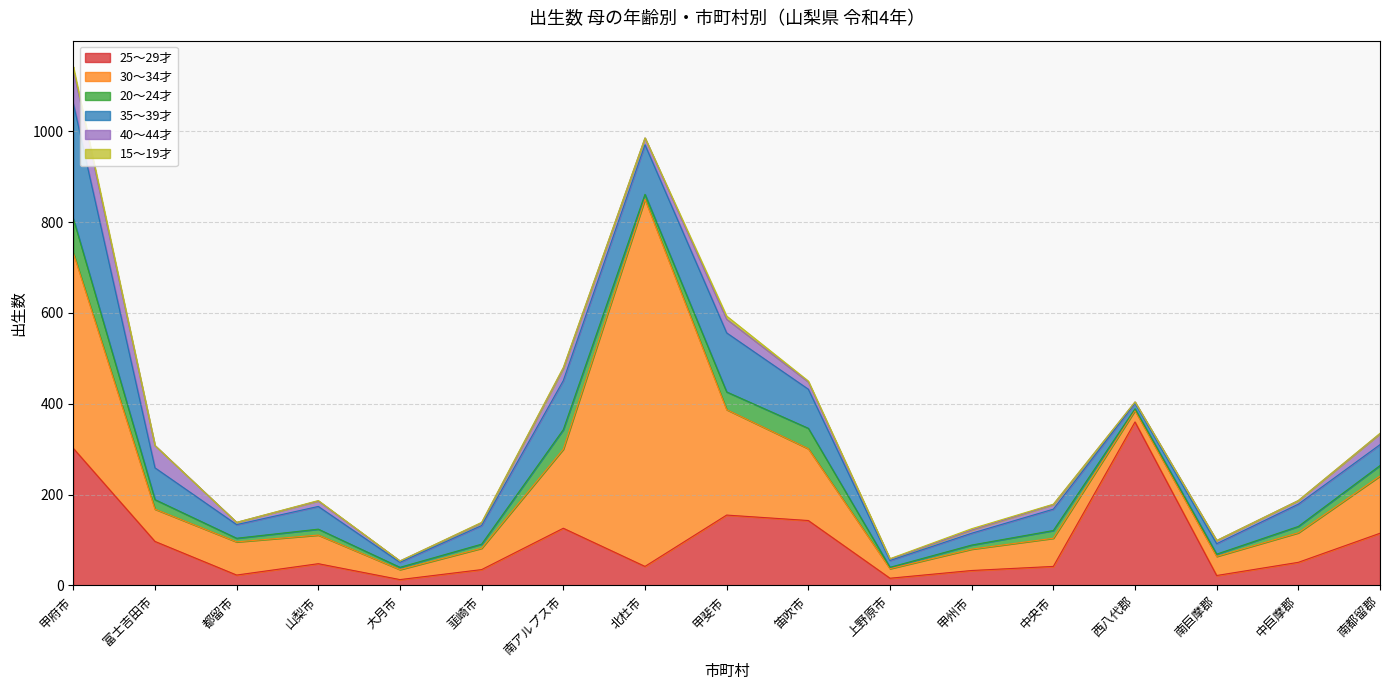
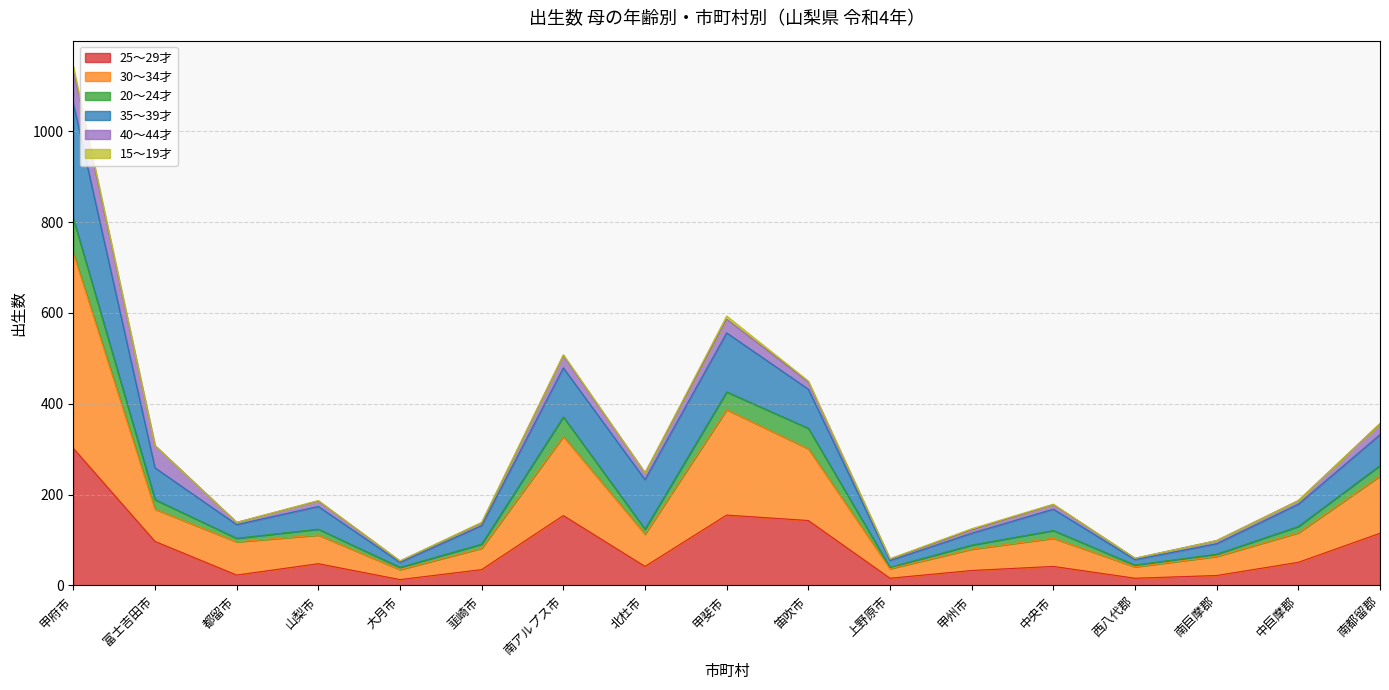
25～29才, 南アルプス市: 130 -> 150
30～34才, 北杜市: 810 -> 70
25～29才, 西八代郡: 360 -> 20
35～39才, 南都留郡: 50 -> 70
